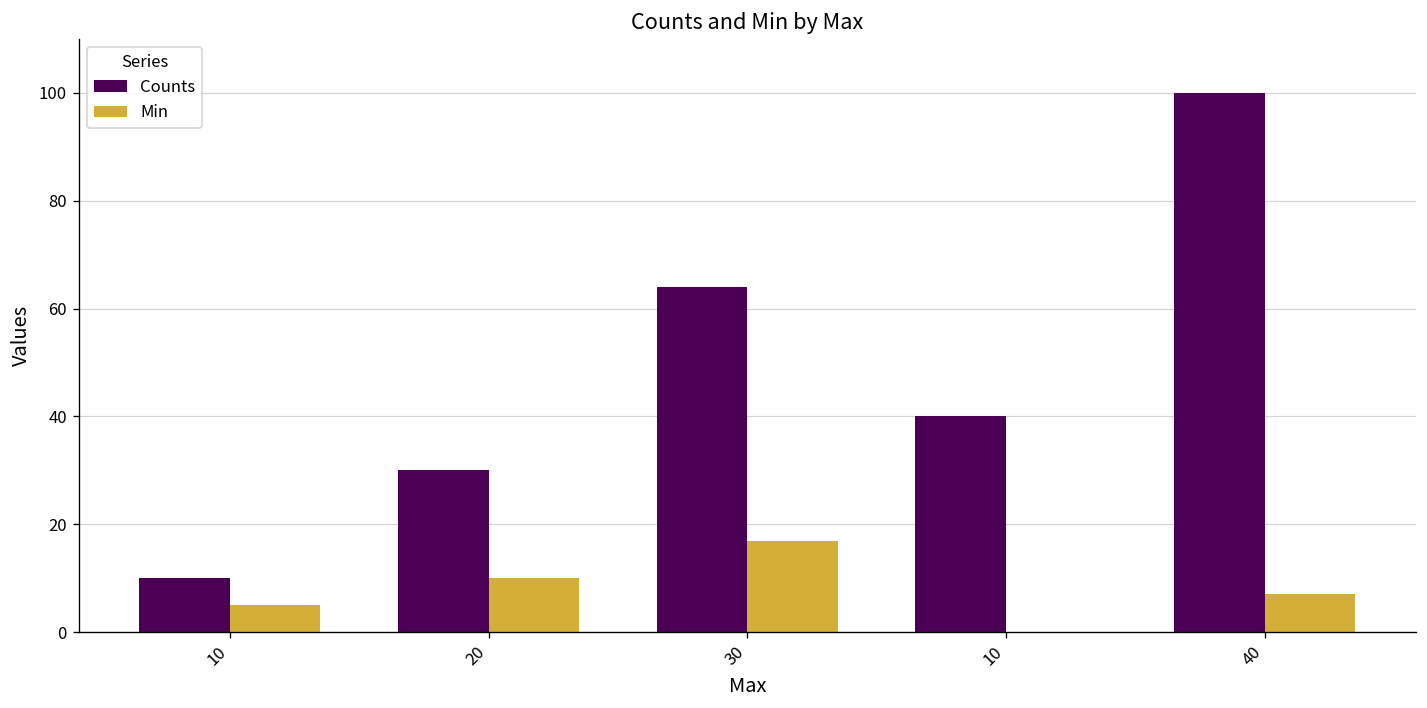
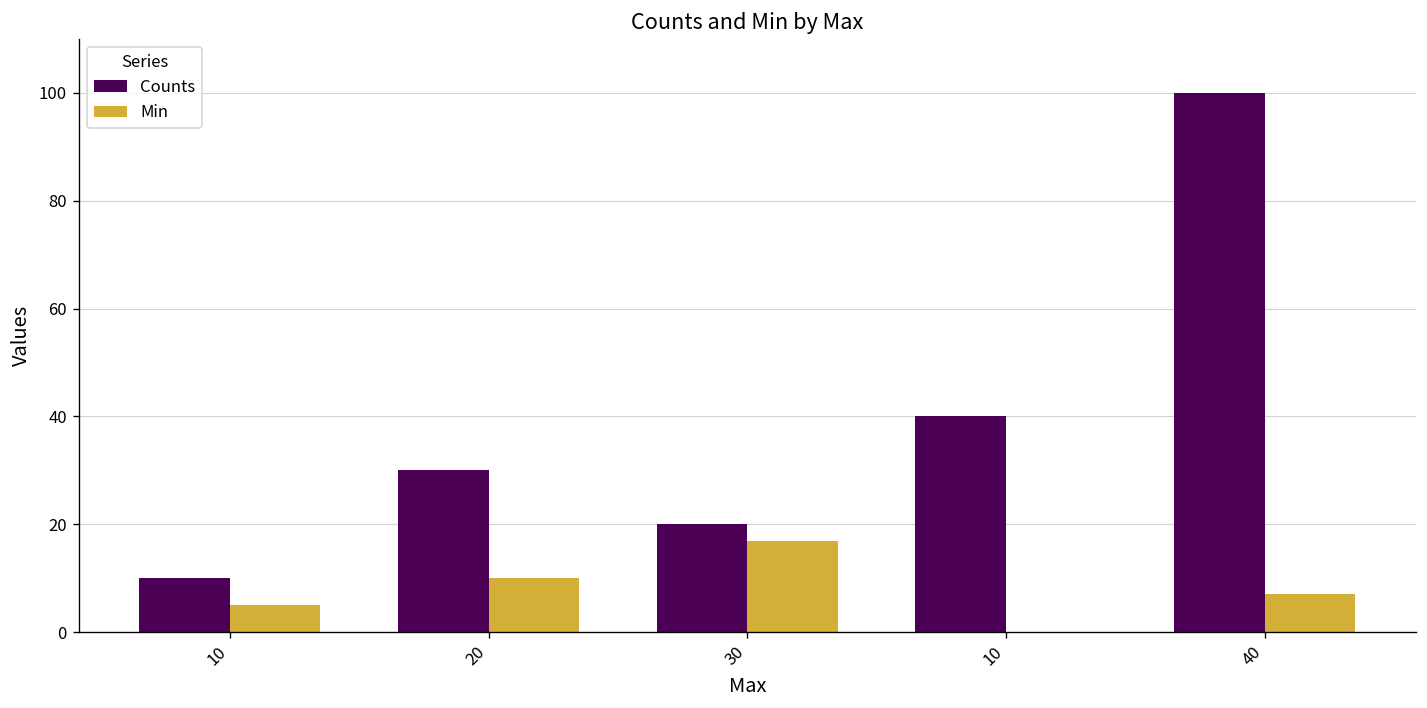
Counts, 30: 64 -> 20
